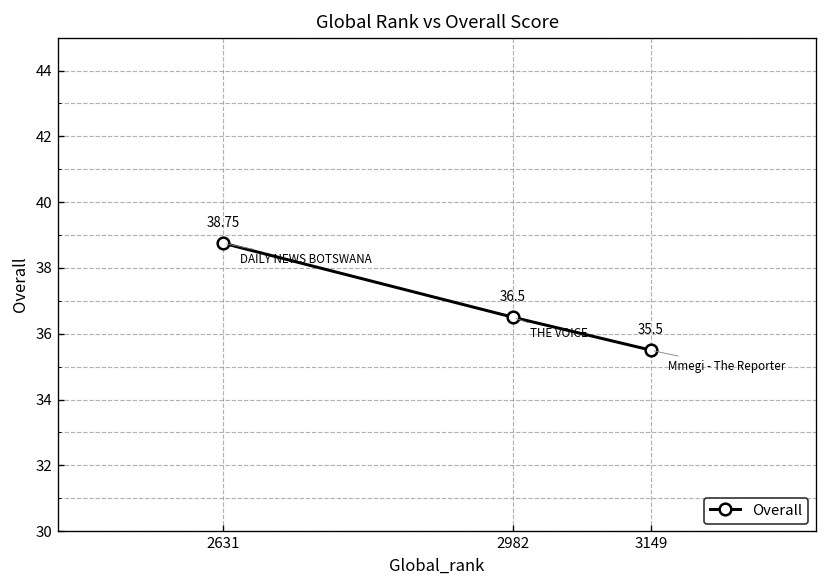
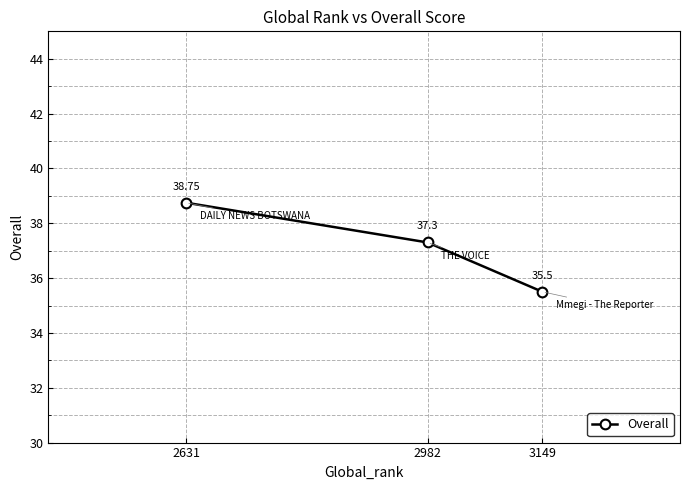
2982: 36.5 -> 37.3
